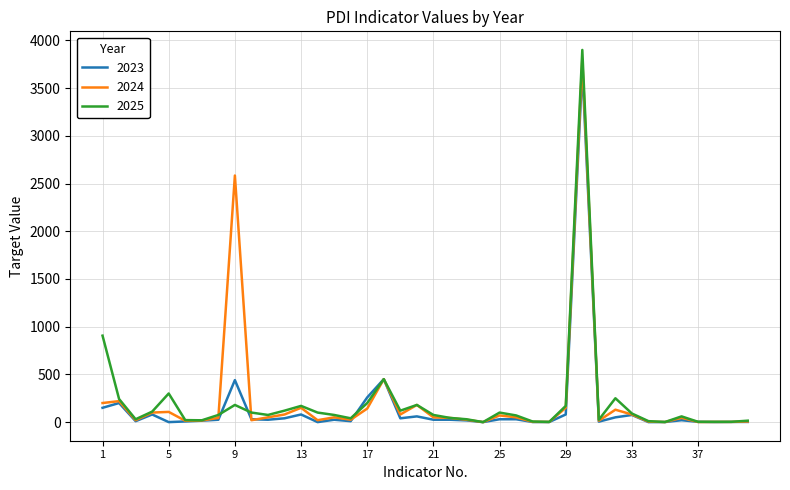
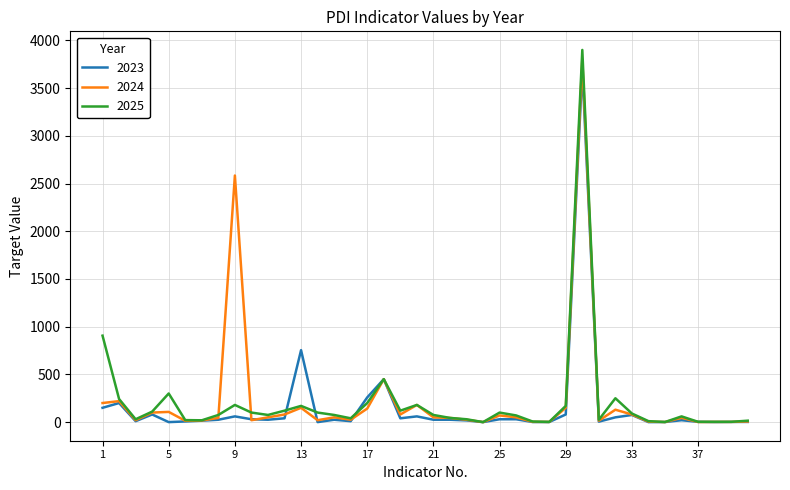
2023, 9: 400 -> 100
2023, 13: 100 -> 800
